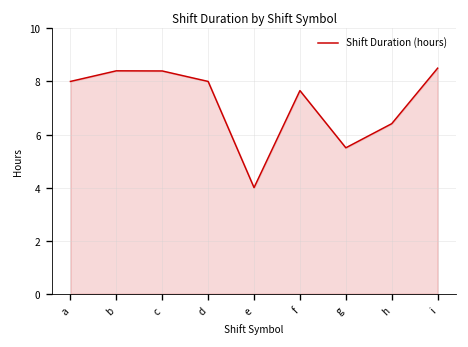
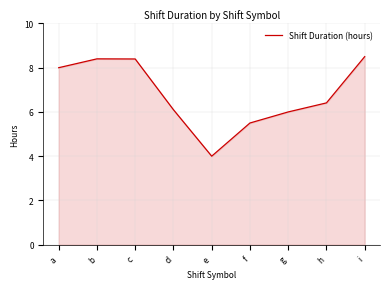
d: 8.0 -> 6.1
f: 7.7 -> 5.5
g: 5.5 -> 6.0
